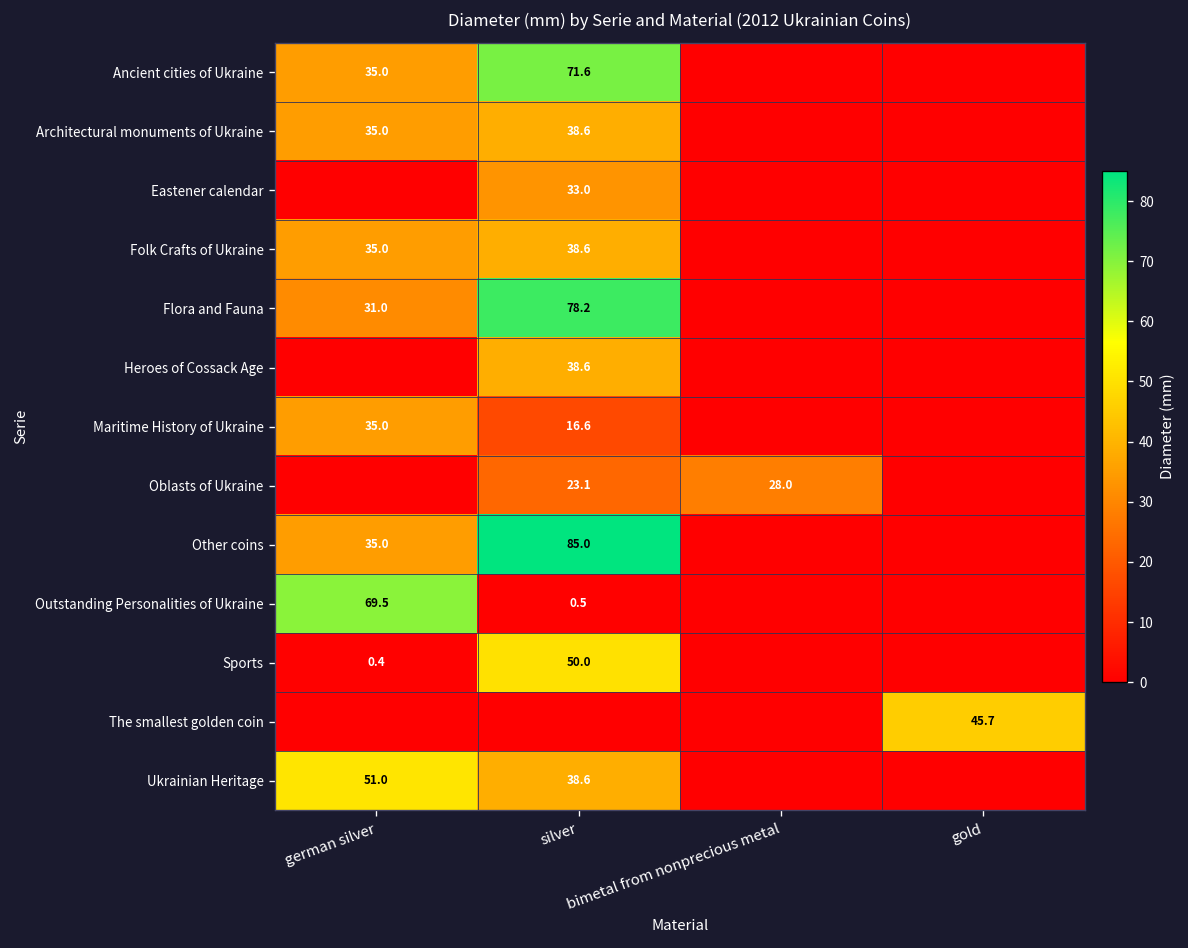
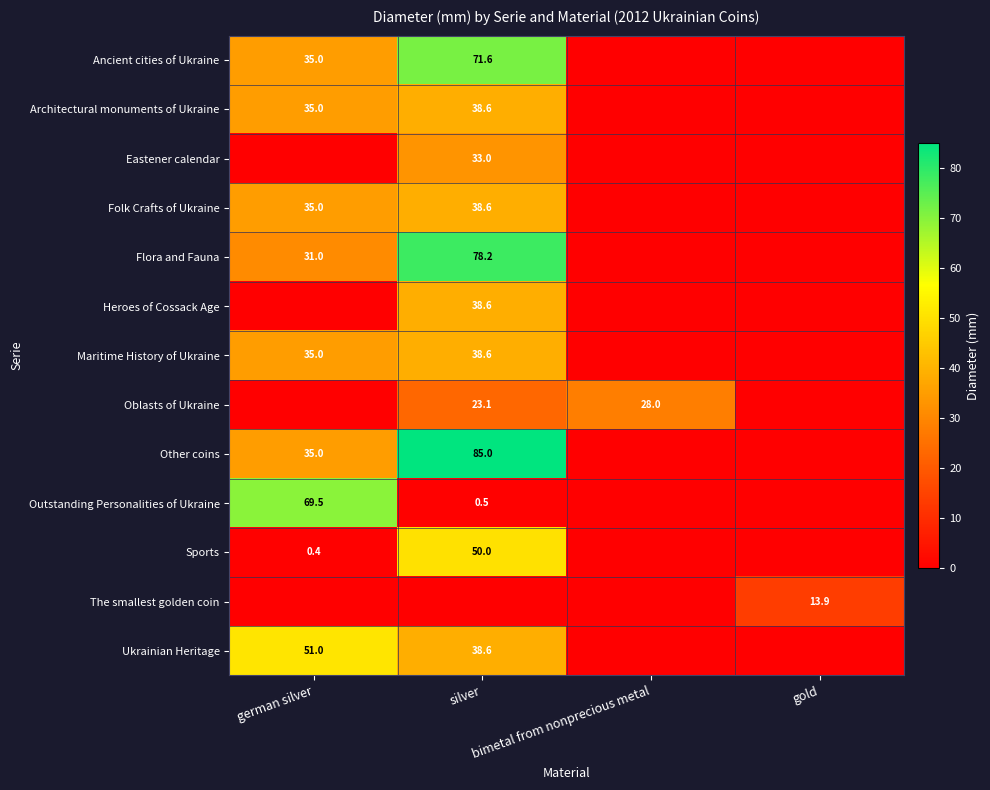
Maritime History of Ukraine, silver: 16.6 -> 38.6
The smallest golden coin, gold: 45.7 -> 13.9
